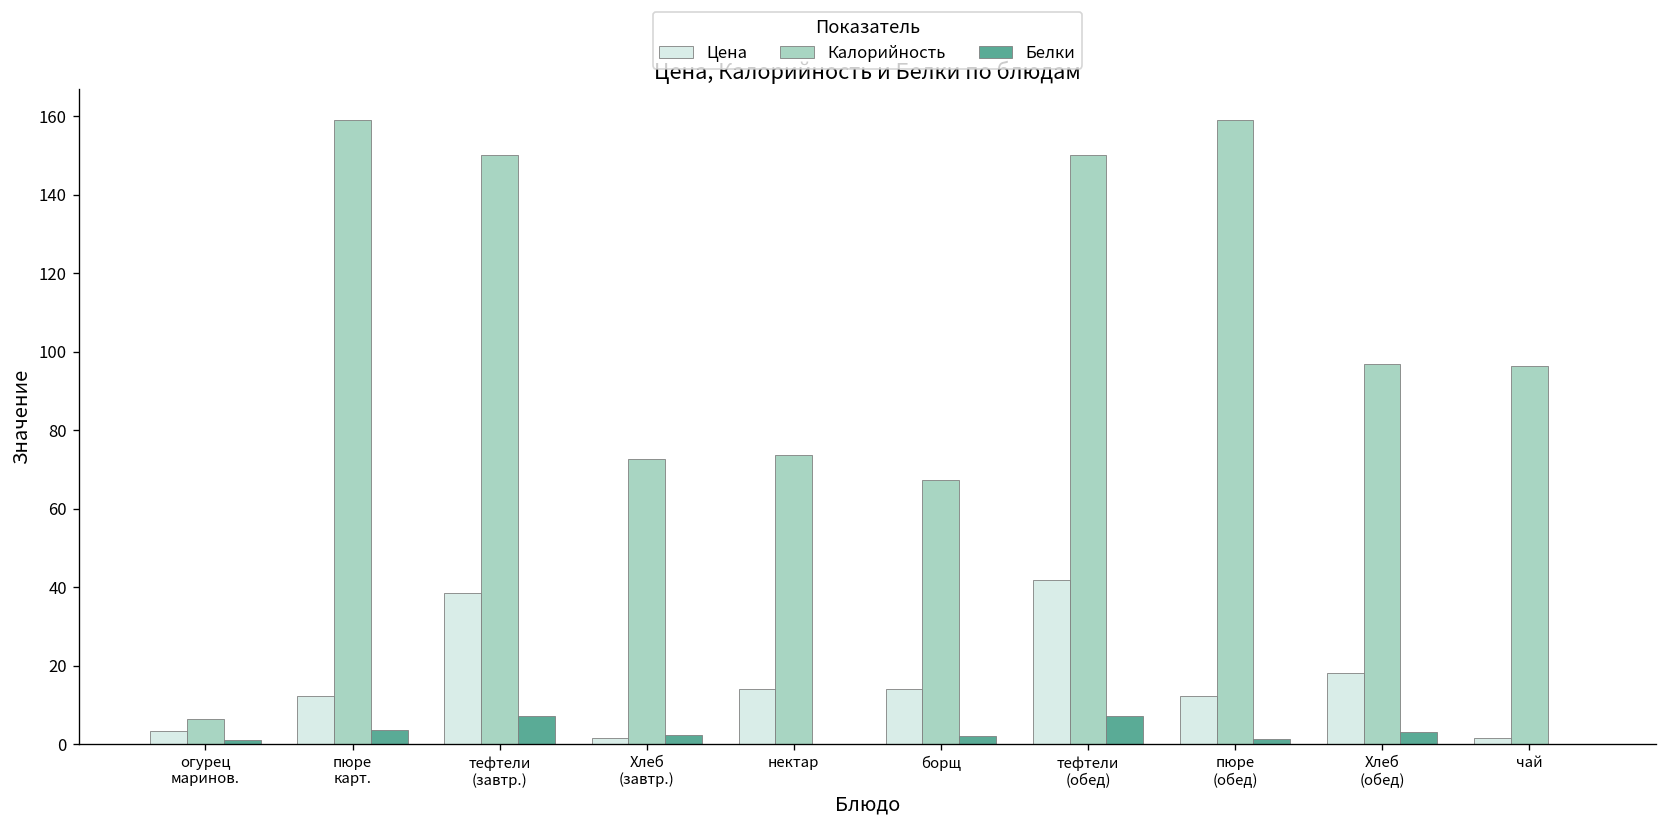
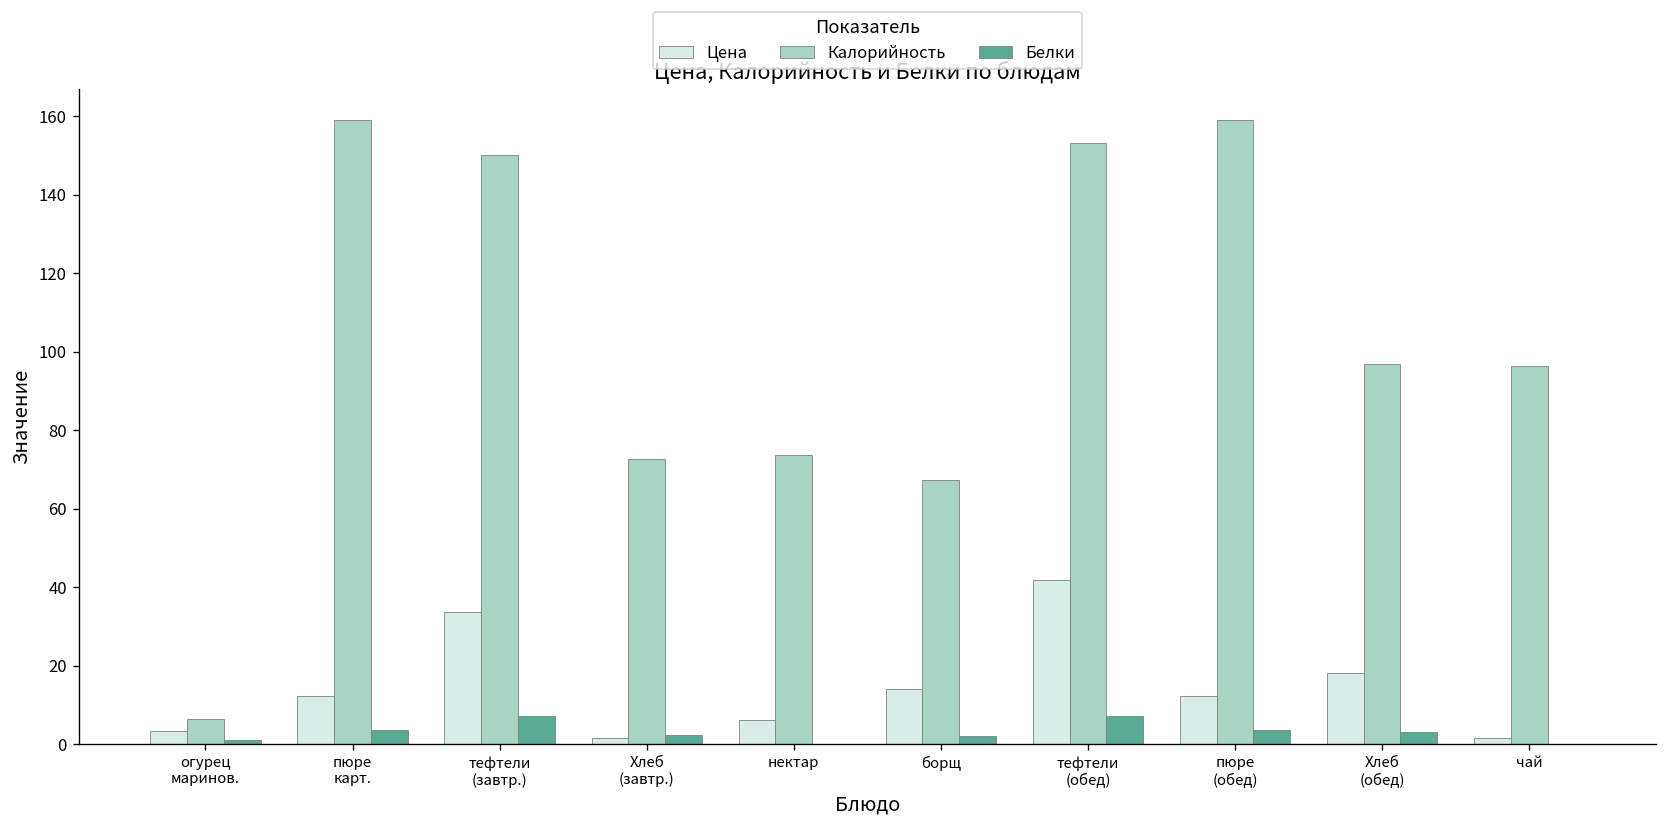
Цена, тефтели (завтр.): 39 -> 34
Цена, нектар: 14 -> 6
Калорийность, тефтели (обед): 150 -> 153
Белки, пюре (обед): 1 -> 4
